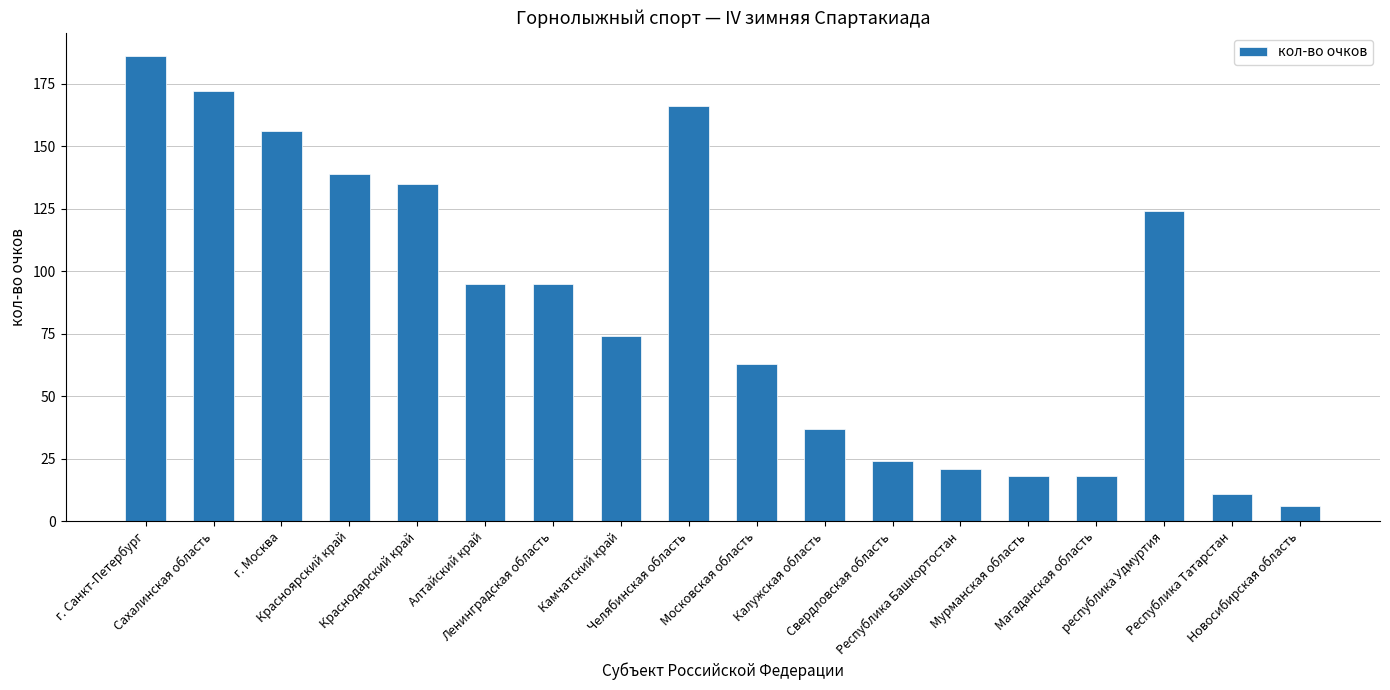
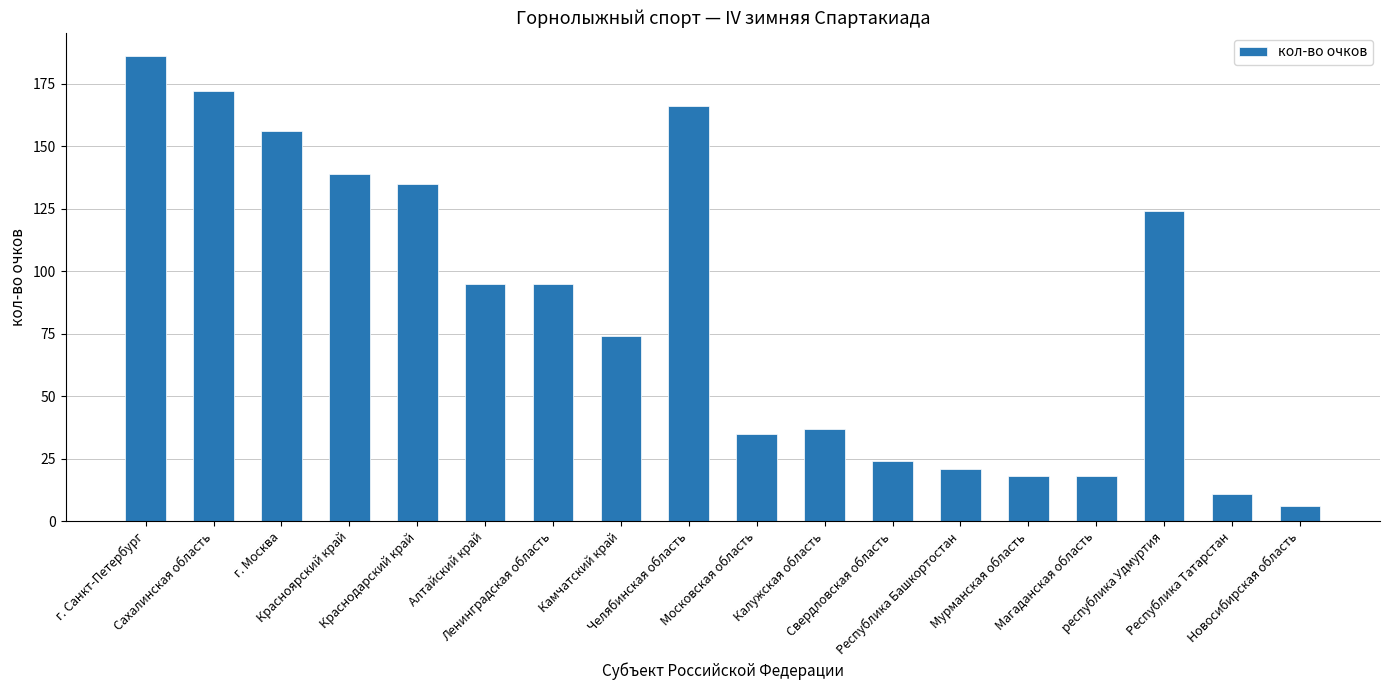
Московская область: 63 -> 35
